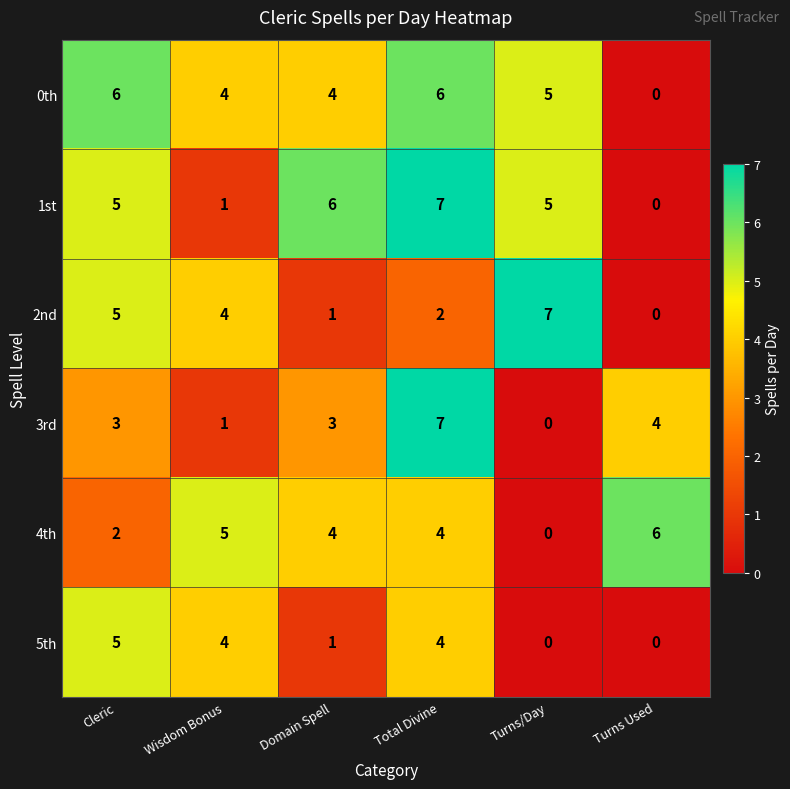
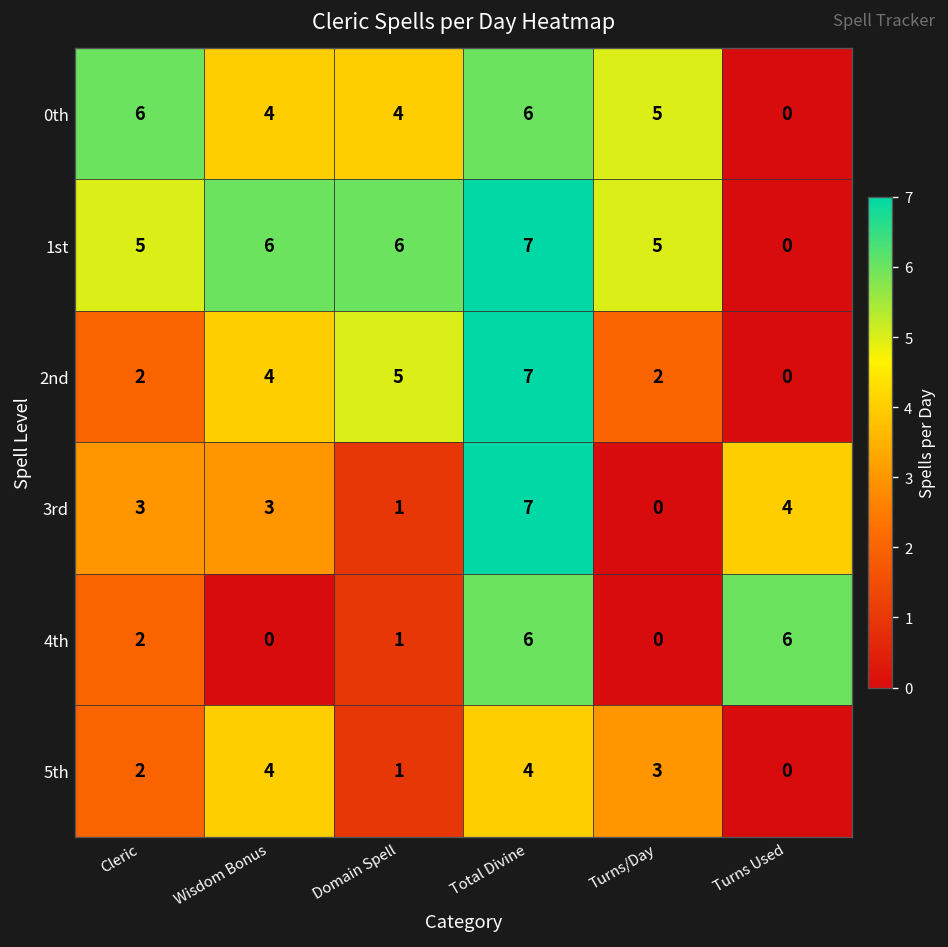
1st, Wisdom Bonus: 1 -> 6
2nd, Cleric: 5 -> 2
2nd, Domain Spell: 1 -> 5
2nd, Total Divine: 2 -> 7
2nd, Turns/Day: 7 -> 2
3rd, Wisdom Bonus: 1 -> 3
3rd, Domain Spell: 3 -> 1
4th, Wisdom Bonus: 5 -> 0
4th, Domain Spell: 4 -> 1
4th, Total Divine: 4 -> 6
5th, Cleric: 5 -> 2
5th, Turns/Day: 0 -> 3
